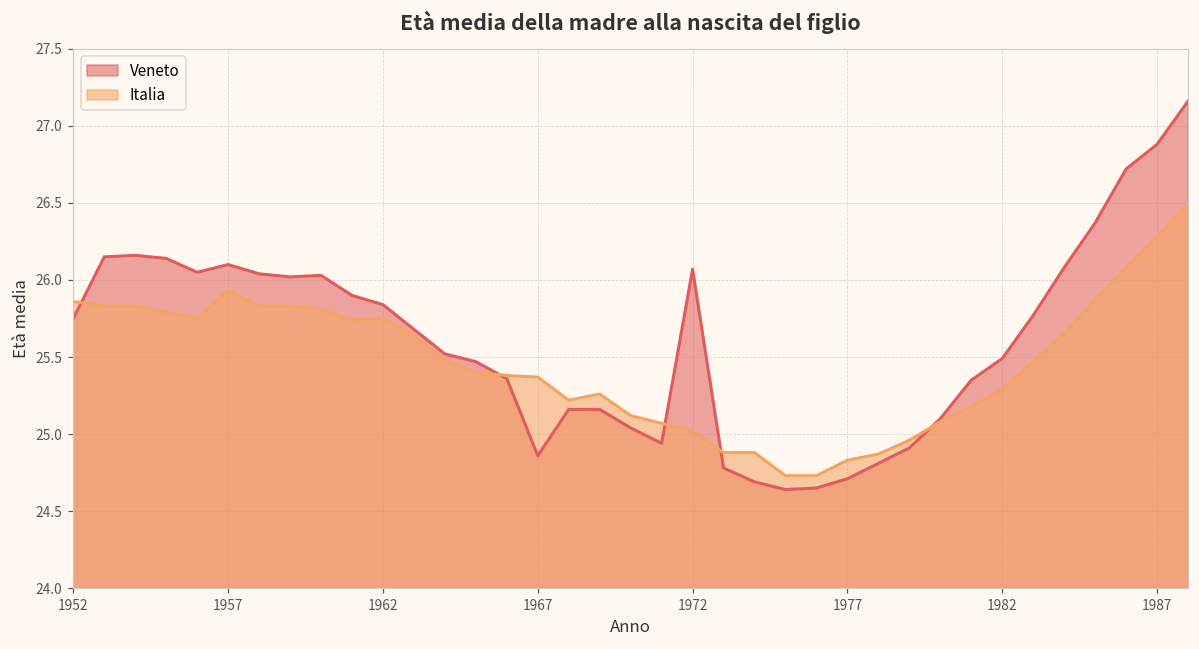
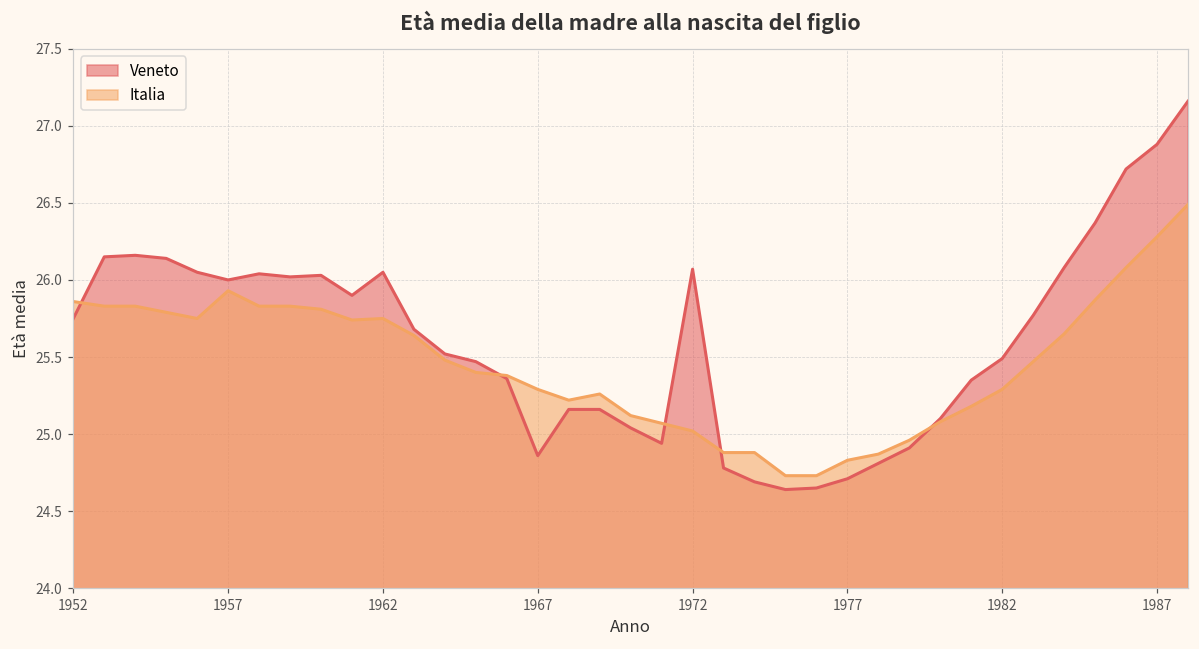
Veneto, 1957: 26.1 -> 26.0
Veneto, 1962: 25.84 -> 26.05
Italia, 1967: 25.37 -> 25.29
